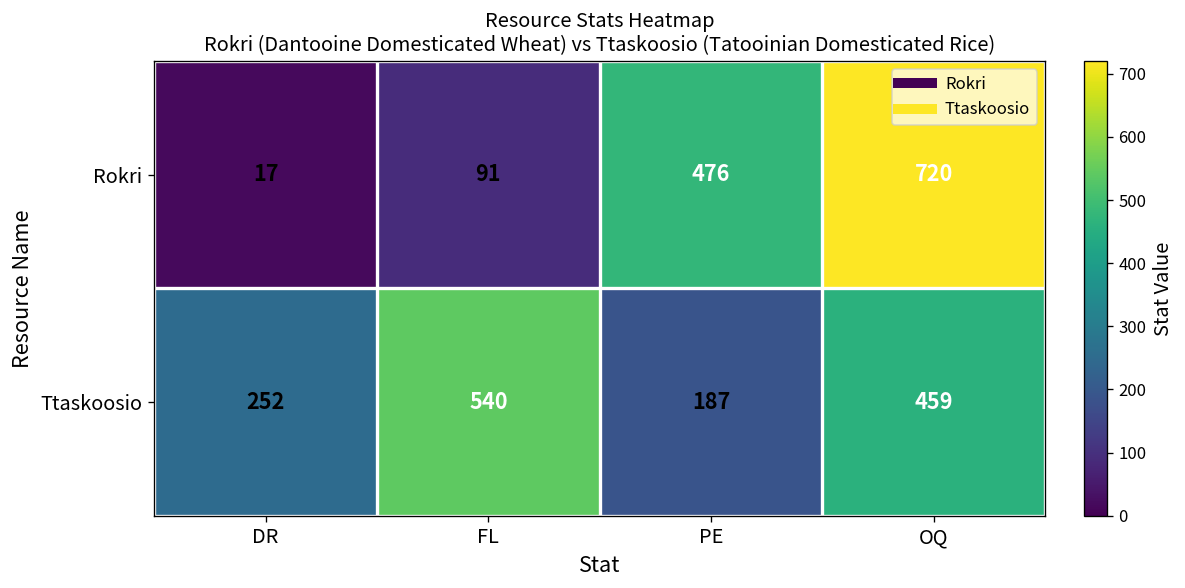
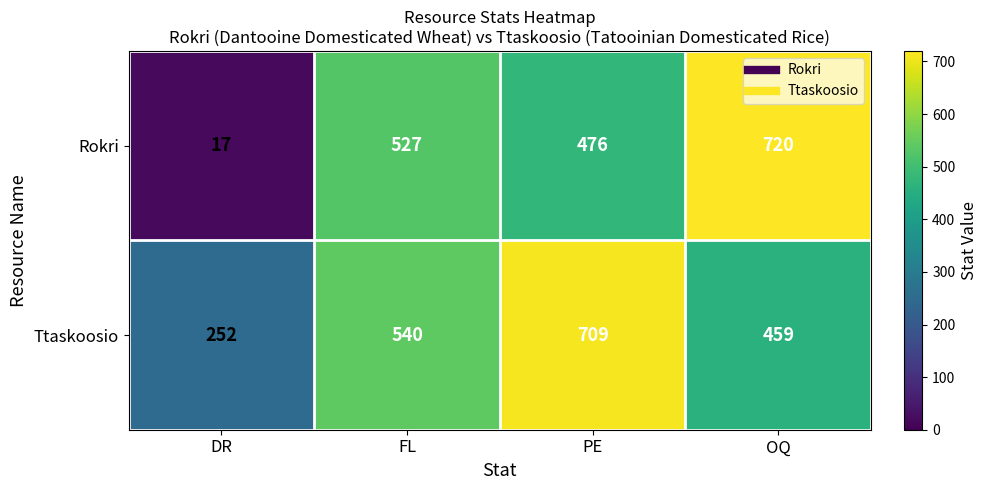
Rokri, FL: 91 -> 527
Ttaskoosio, PE: 187 -> 709
